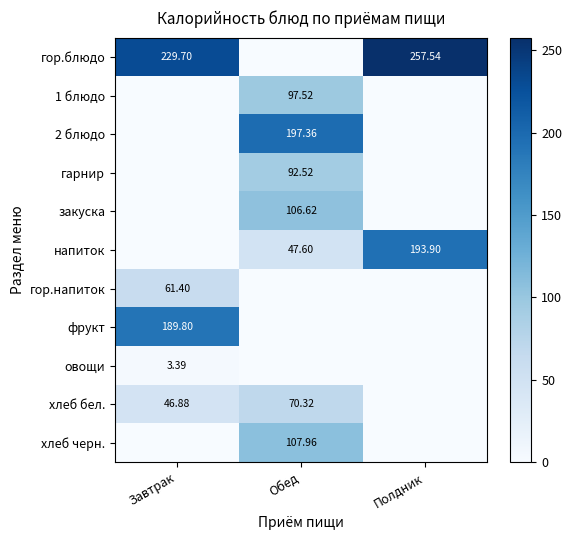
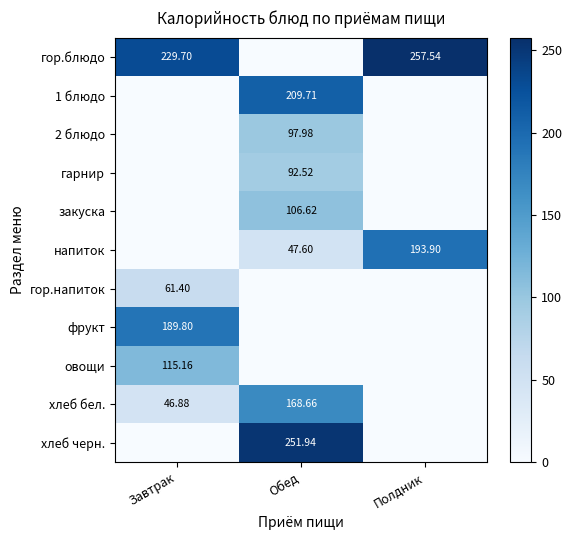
1 блюдо, Обед: 97.52 -> 209.71
2 блюдо, Обед: 197.36 -> 97.98
овощи, Завтрак: 3.39 -> 115.16
хлеб бел., Обед: 70.32 -> 168.66
хлеб черн., Обед: 107.96 -> 251.94
